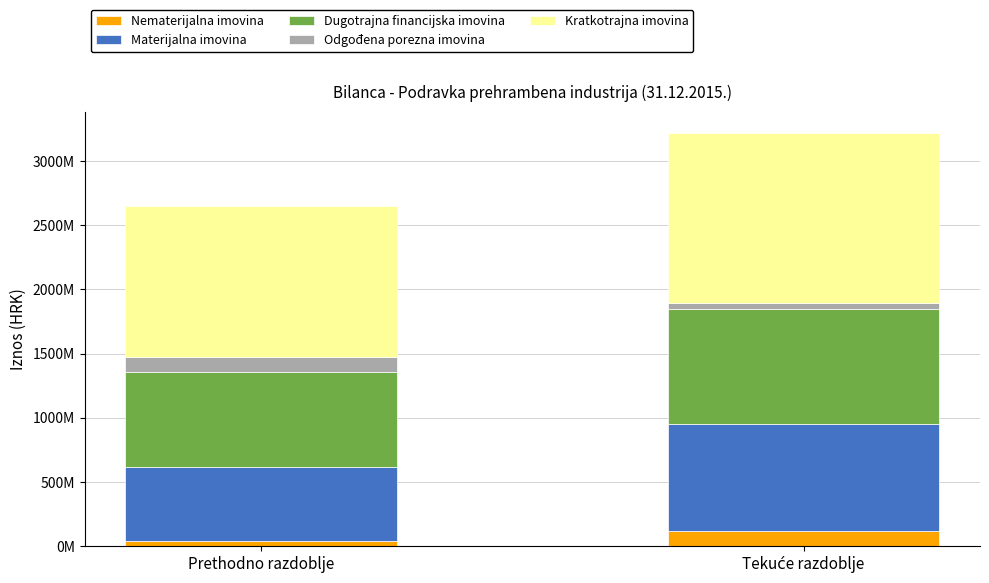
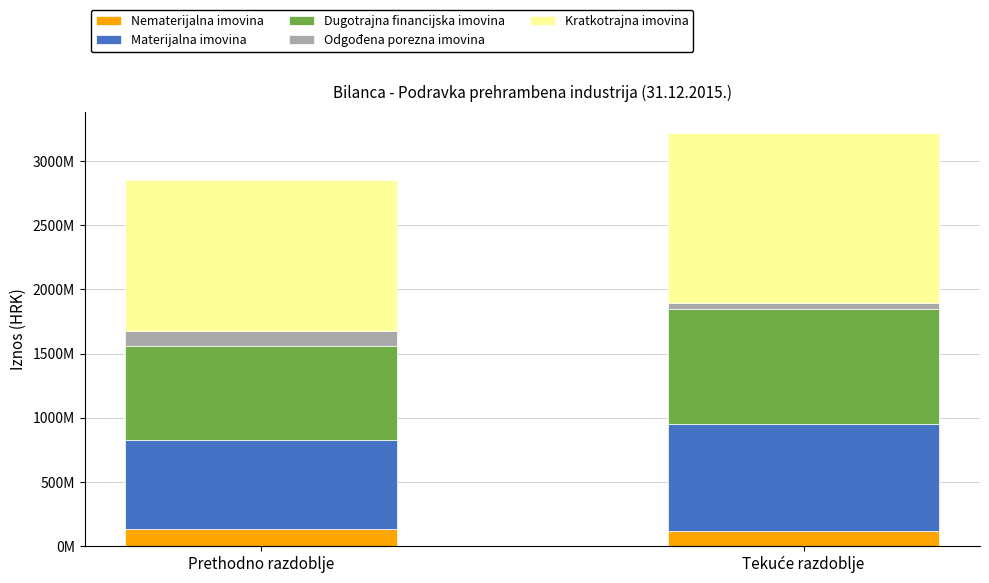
Nematerijalna imovina, Prethodno razdoblje: 40000000 -> 130000000
Materijalna imovina, Prethodno razdoblje: 580000000 -> 700000000
